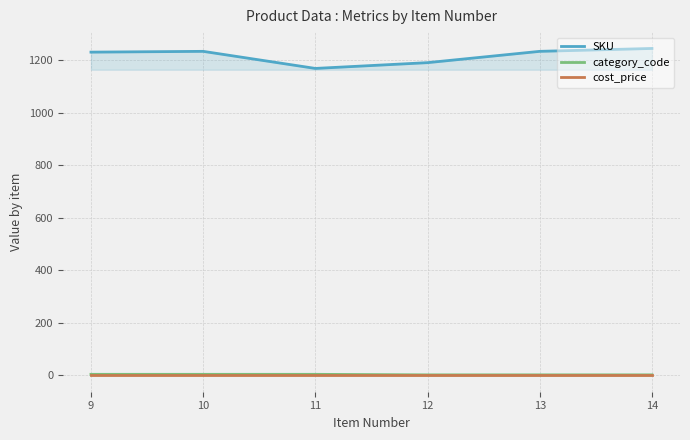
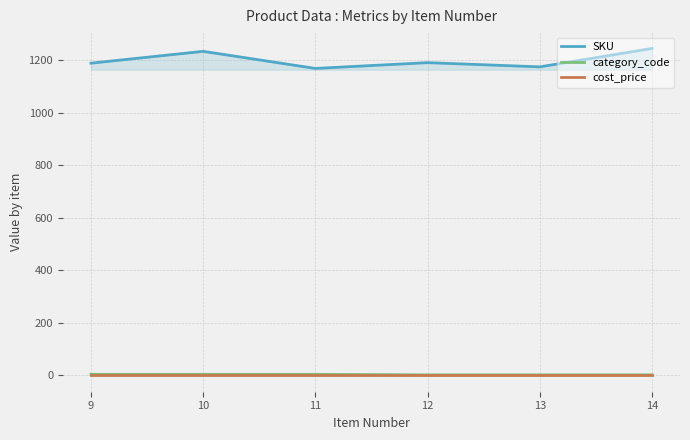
SKU, 9: 1230 -> 1190
SKU, 13: 1230 -> 1170
